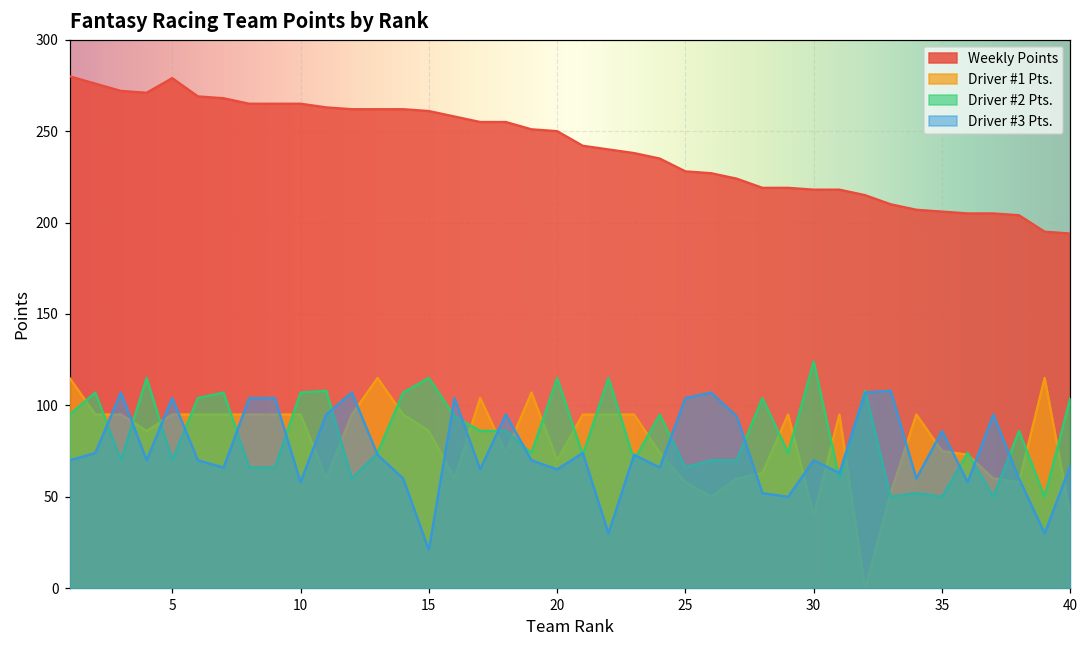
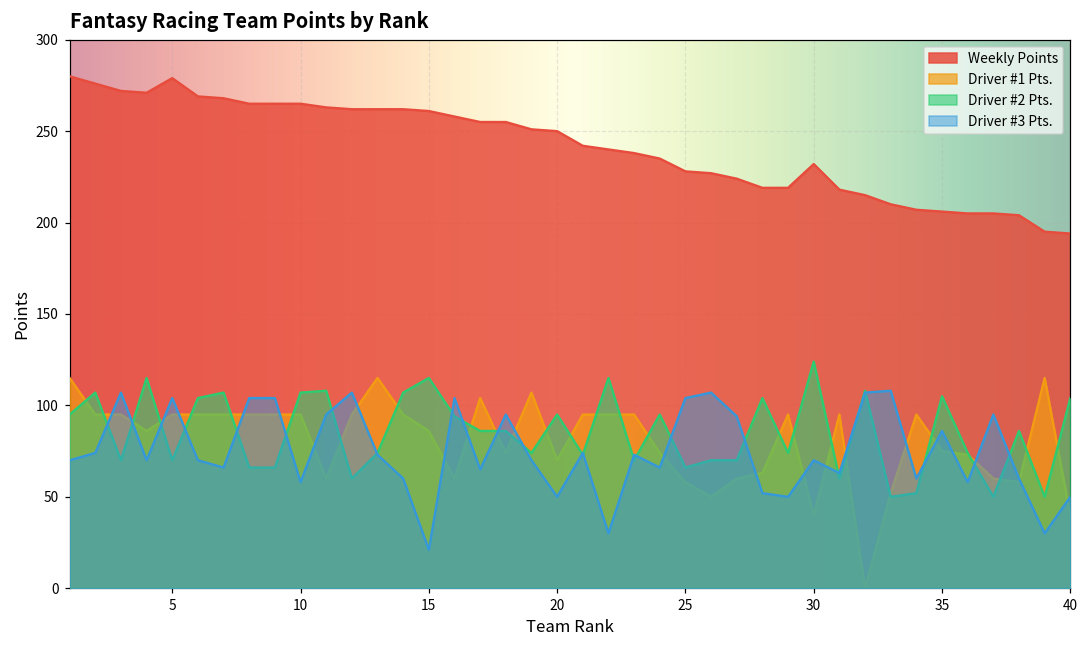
Driver #2 Pts., 20: 115 -> 95
Driver #3 Pts., 20: 65 -> 50
Weekly Points, 30: 218 -> 232
Driver #2 Pts., 35: 50 -> 105
Driver #3 Pts., 40: 67 -> 50
